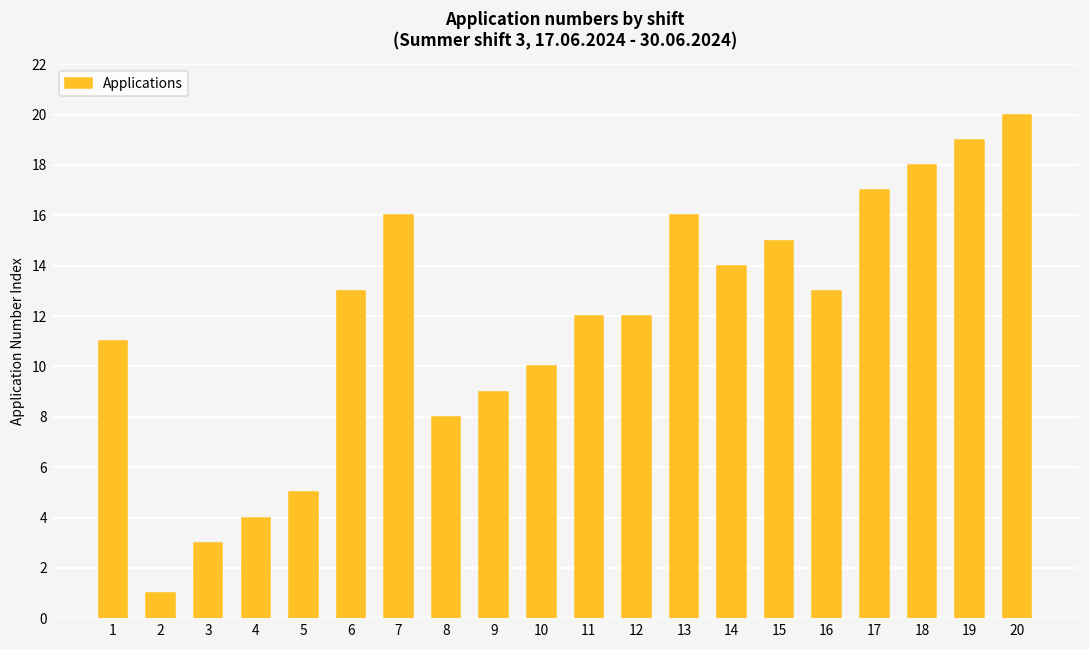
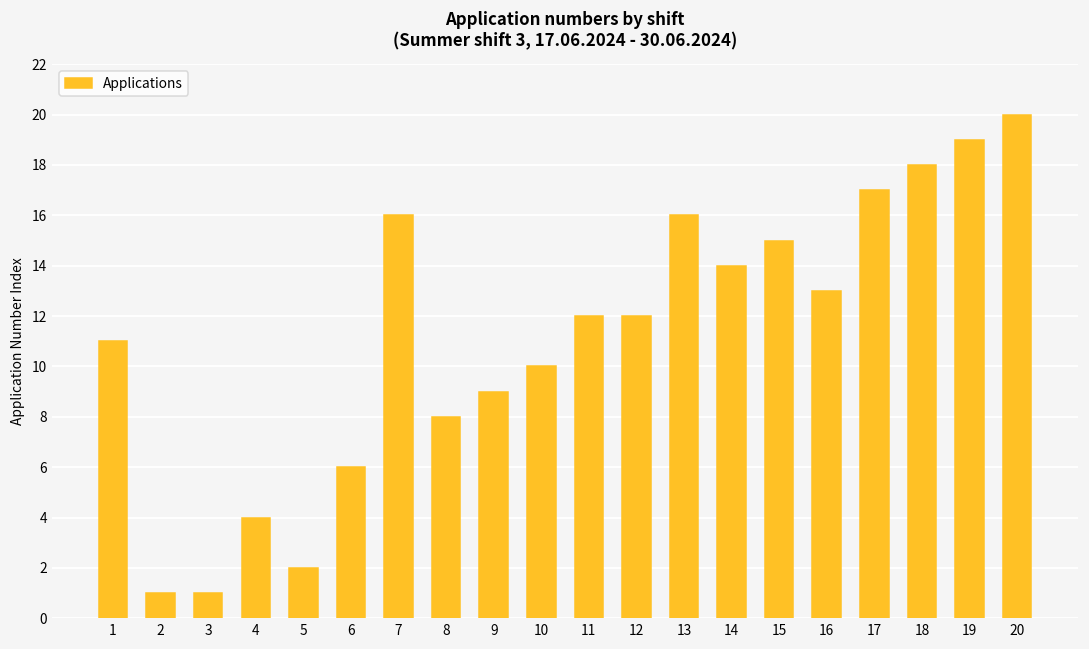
3: 3 -> 1
5: 5 -> 2
6: 13 -> 6
